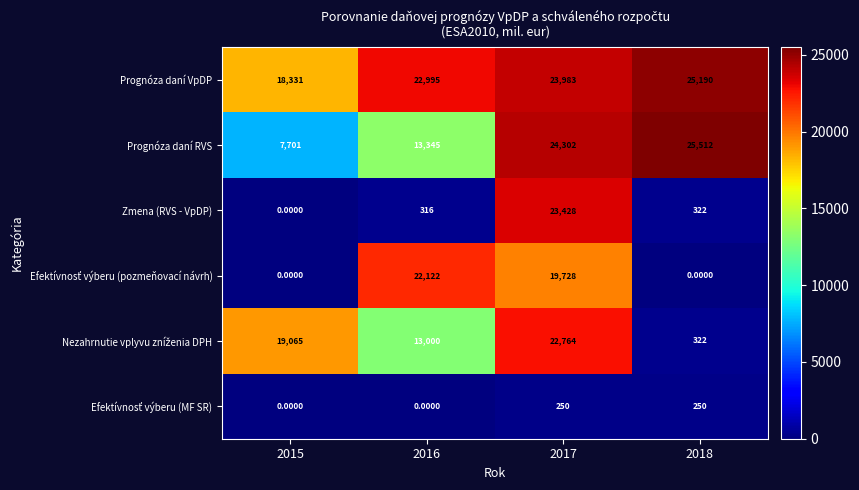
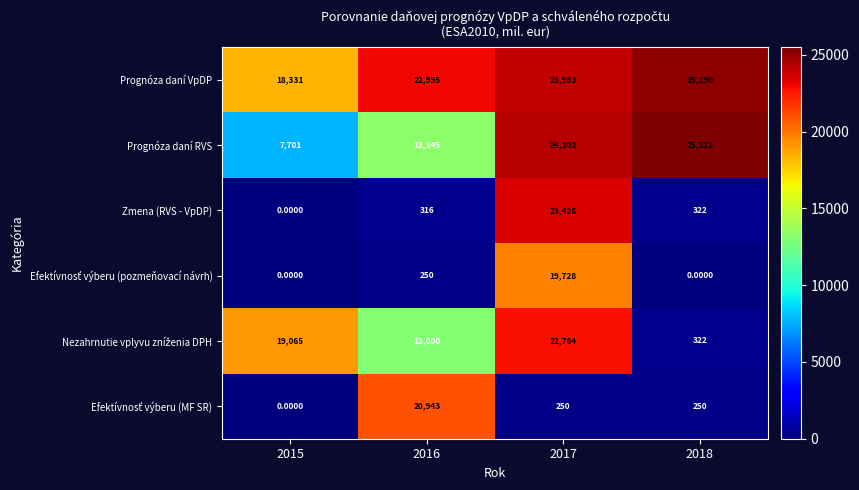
Efektívnosť výberu (pozmeňovací návrh), 2016: 22,122 -> 250
Efektívnosť výberu (MF SR), 2016: 0.0000 -> 20,943
